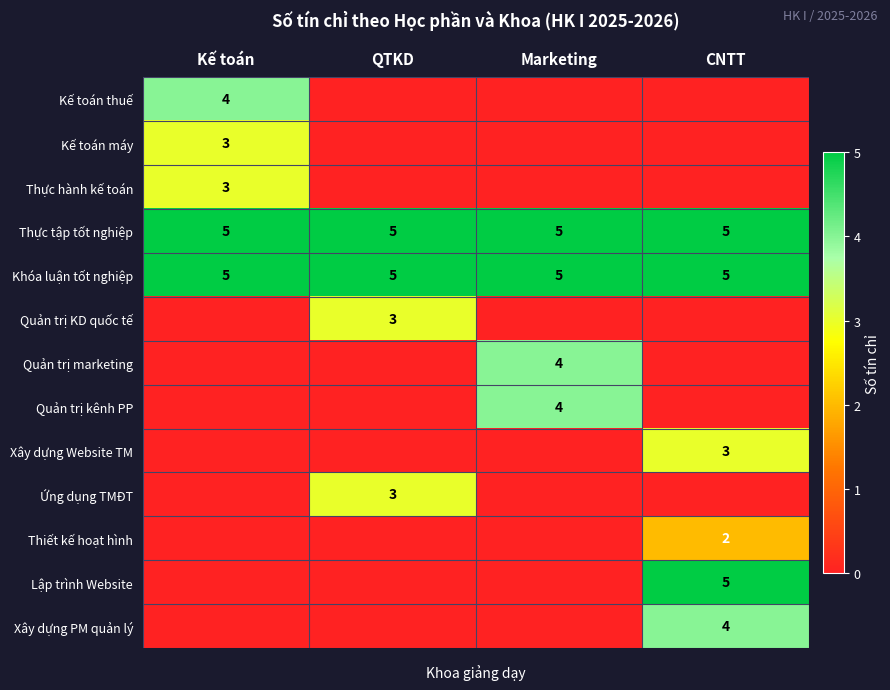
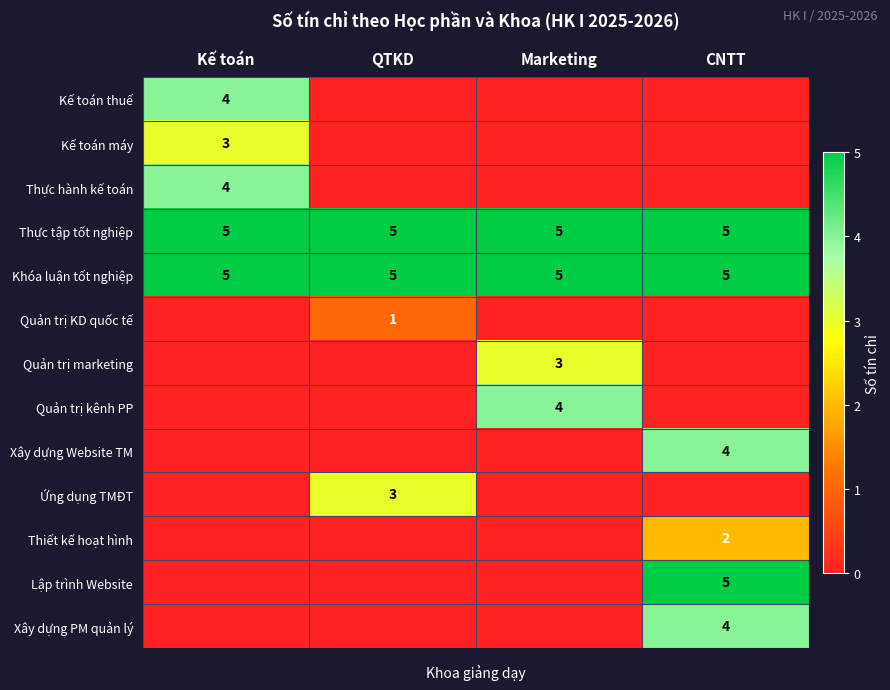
Thực hành kế toán, Kế toán: 3 -> 4
Quản trị KD quốc tế, QTKD: 3 -> 1
Quản trị marketing, Marketing: 4 -> 3
Xây dựng Website TM, CNTT: 3 -> 4
